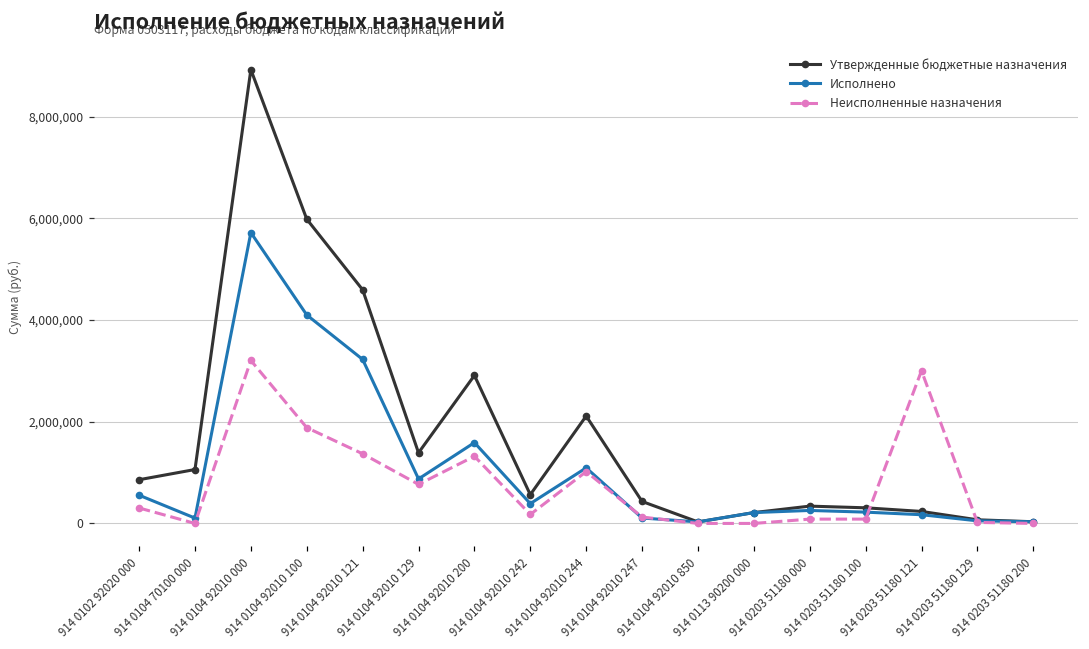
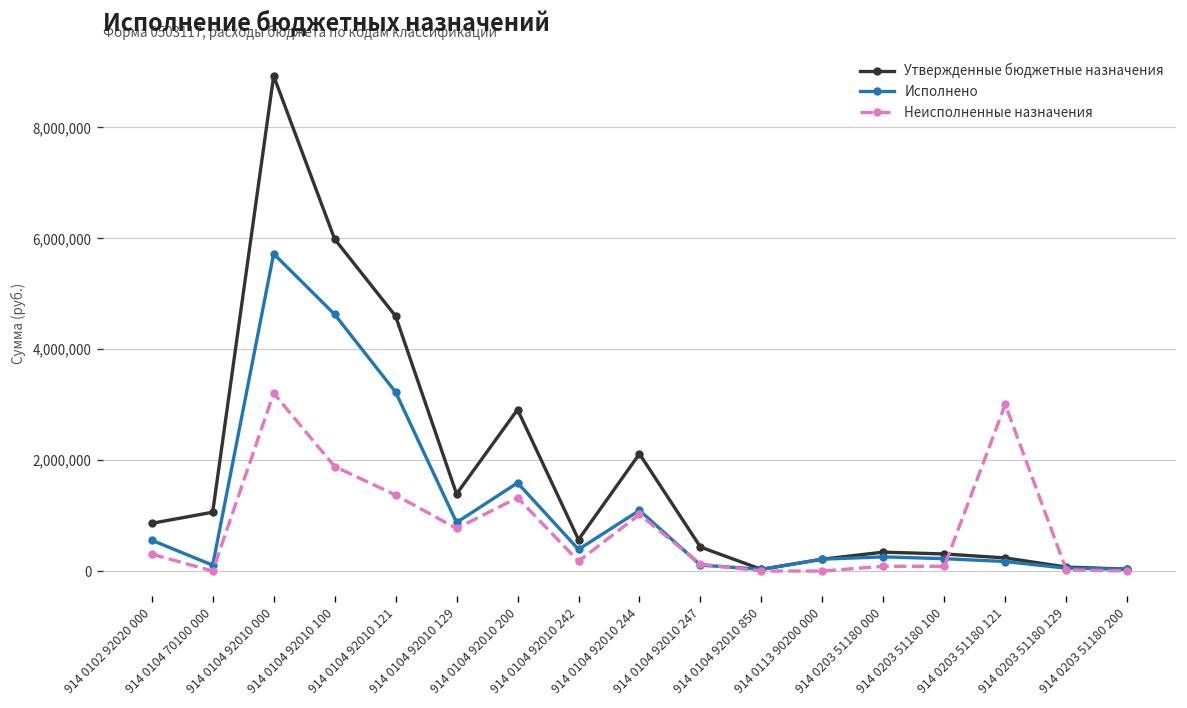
Исполнено, 914 0104 92010 100: 4,100,000 -> 4,600,000
